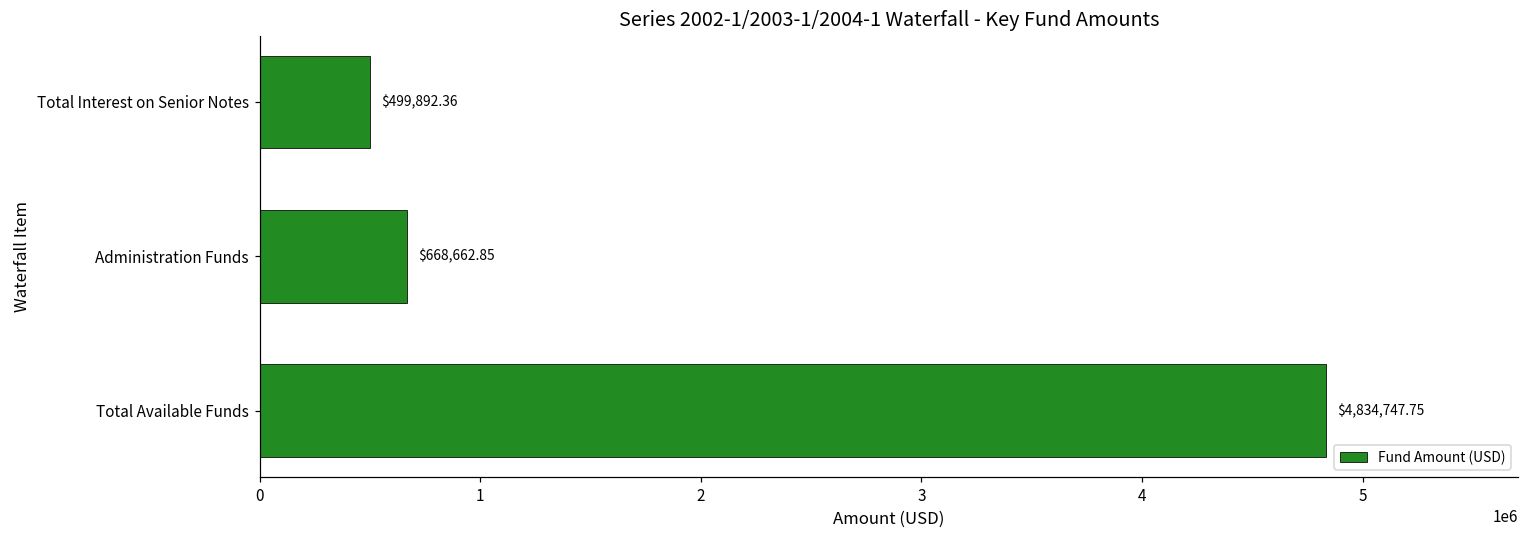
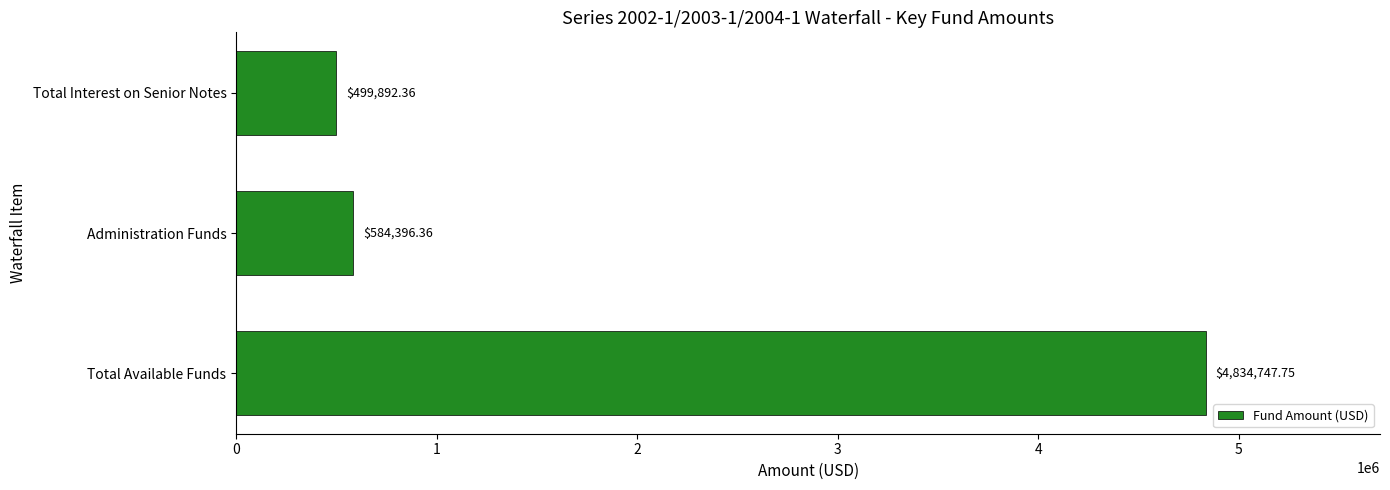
Administration Funds: $668,662.85 -> $584,396.36
